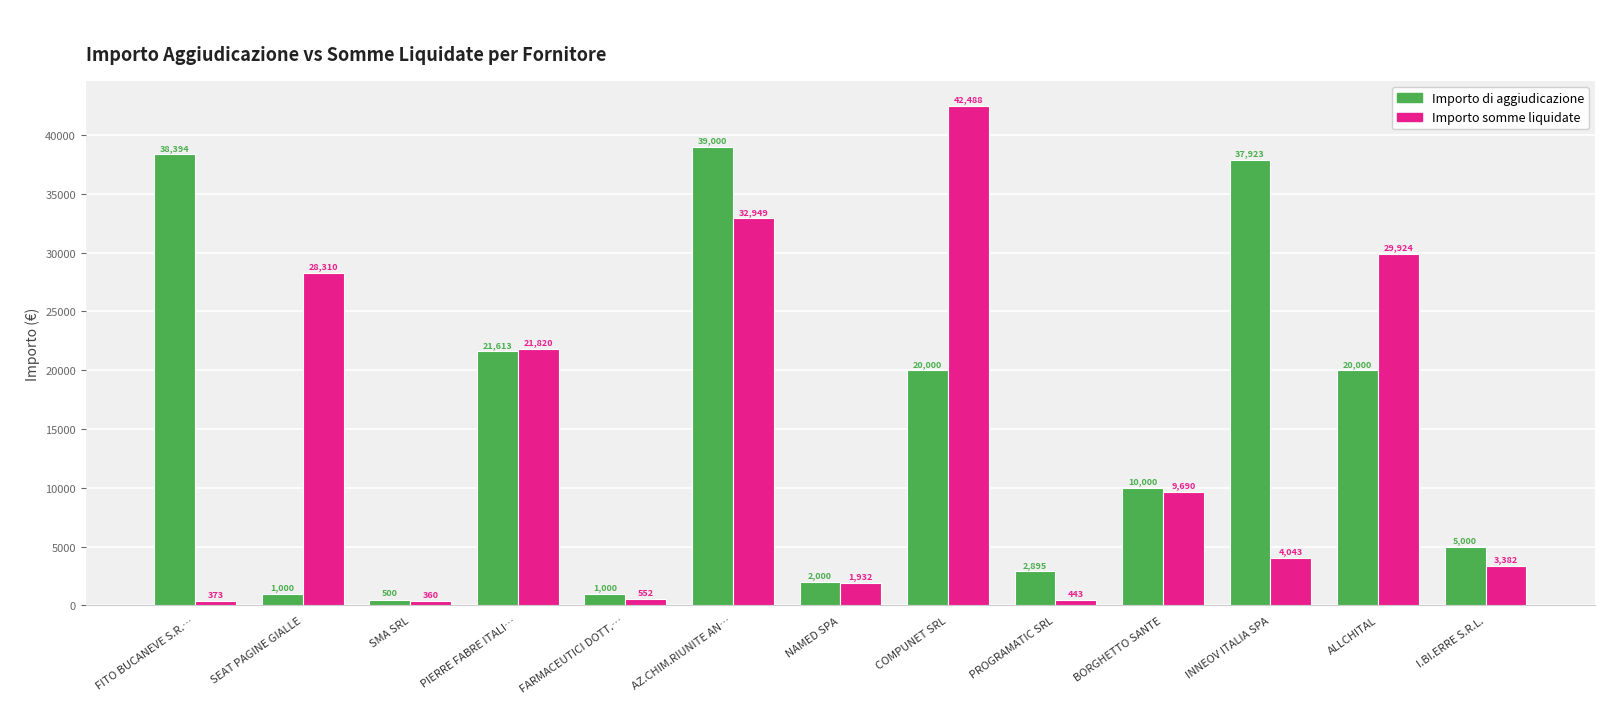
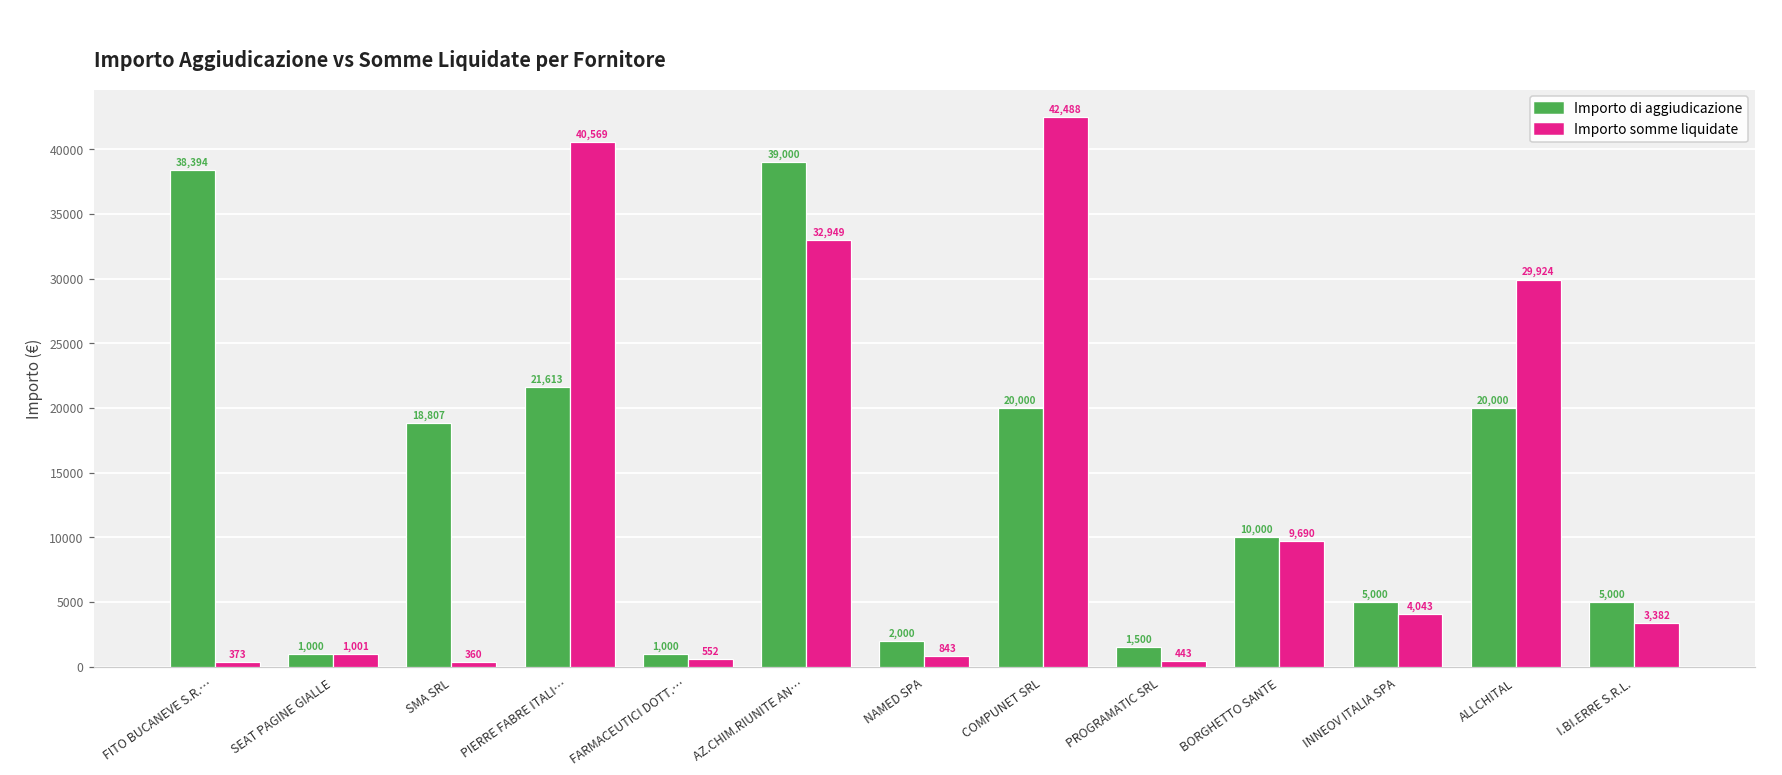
Importo somme liquidate, SEAT PAGINE GIALLE: 28,310 -> 1,001
Importo di aggiudicazione, SMA SRL: 500 -> 18,807
Importo somme liquidate, PIERRE FABRE ITALI…: 21,820 -> 40,569
Importo somme liquidate, NAMED SPA: 1,932 -> 843
Importo di aggiudicazione, PROGRAMATIC SRL: 2,895 -> 1,500
Importo di aggiudicazione, INNEOV ITALIA SPA: 37,923 -> 5,000
